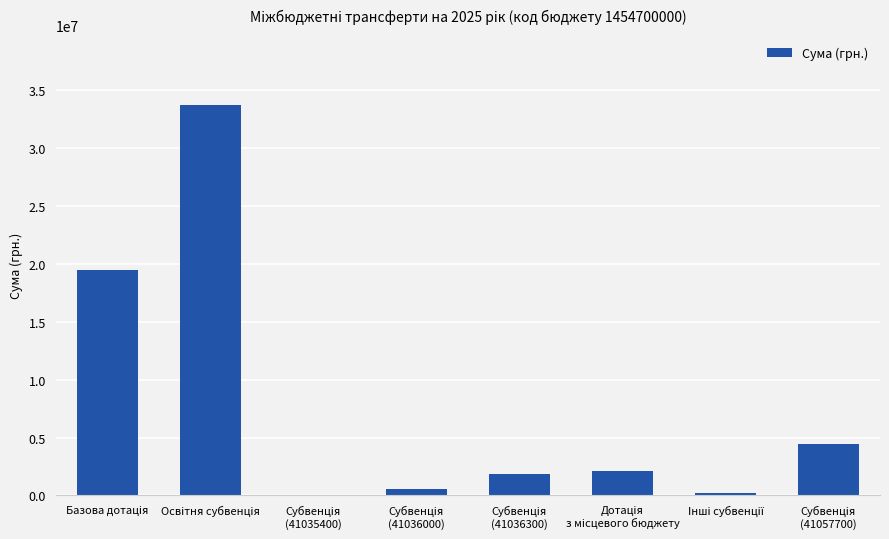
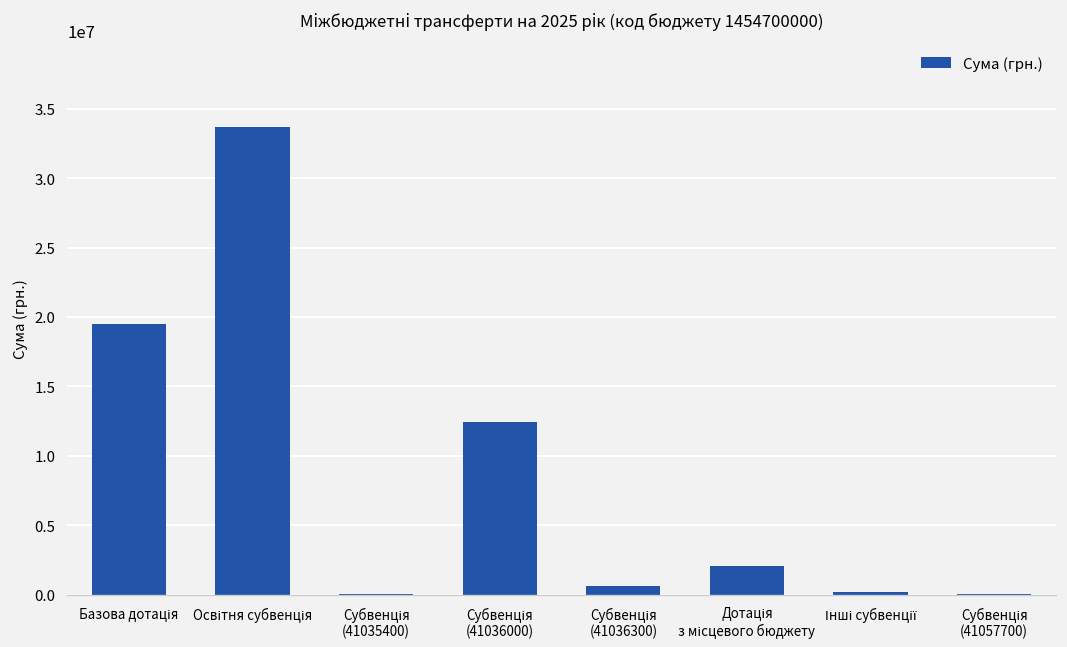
Субвенція (41036000): 600000 -> 12500000
Субвенція (41036300): 1900000 -> 600000
Субвенція (41057700): 4500000 -> 100000
